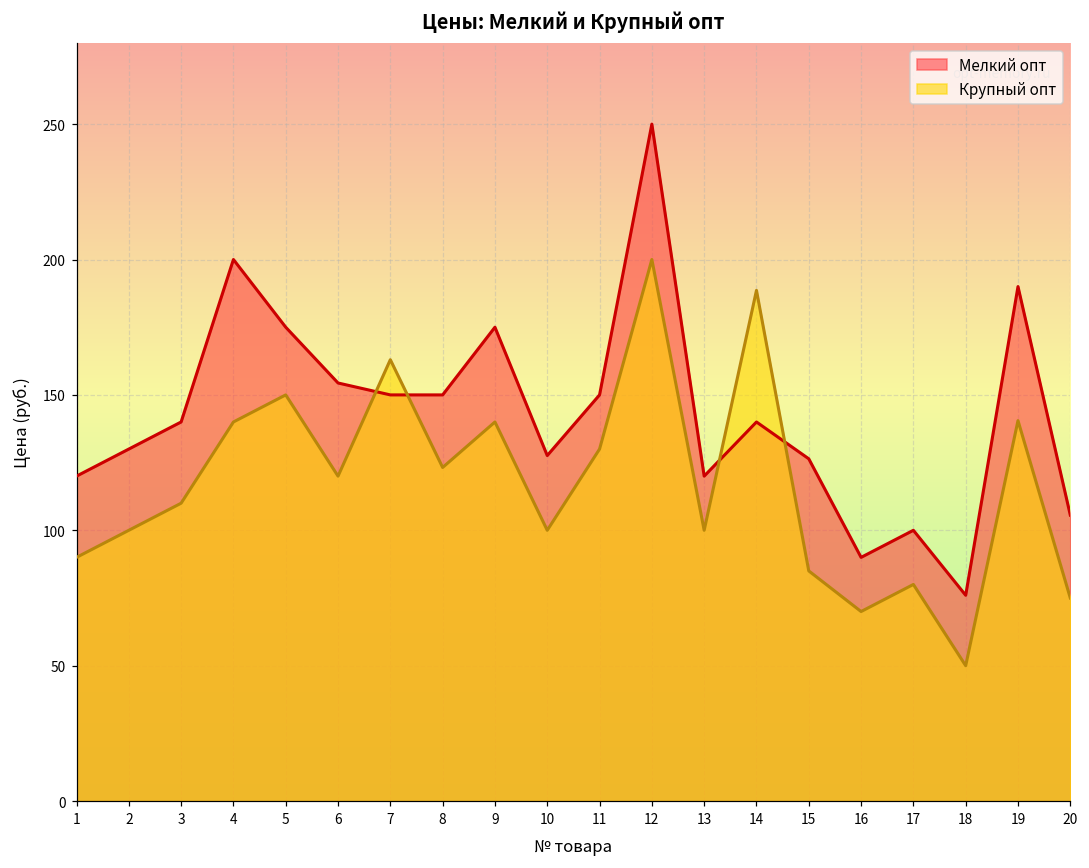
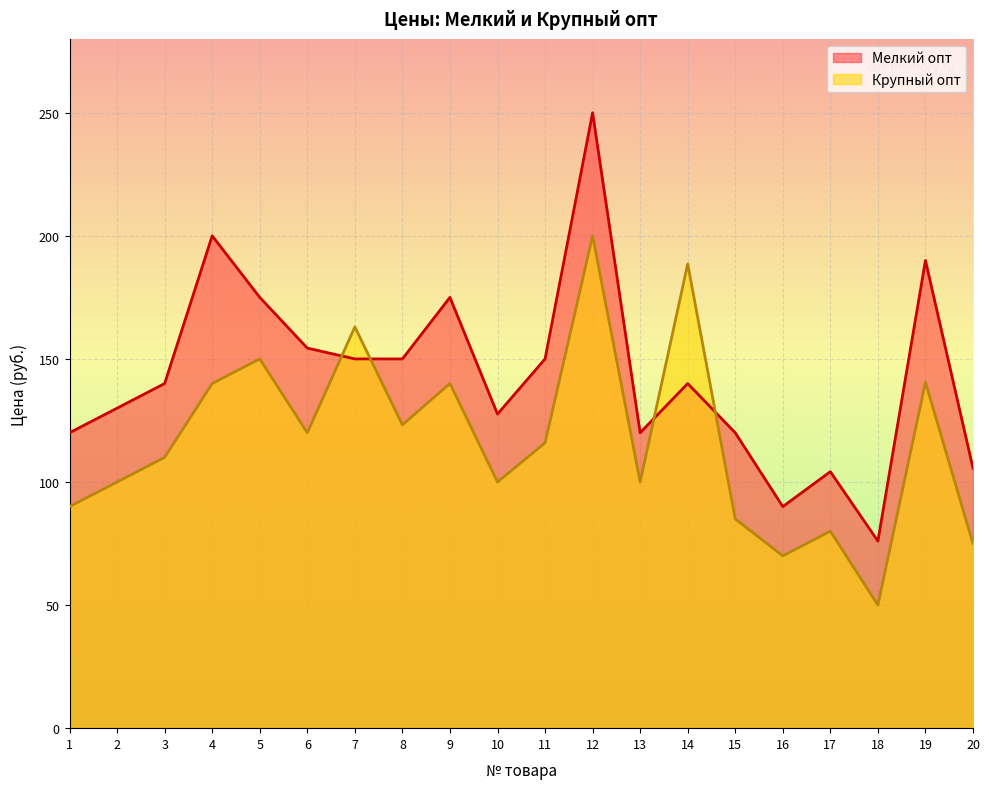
Крупный опт, 11: 130 -> 116
Мелкий опт, 15: 126 -> 120
Мелкий опт, 17: 100 -> 104
